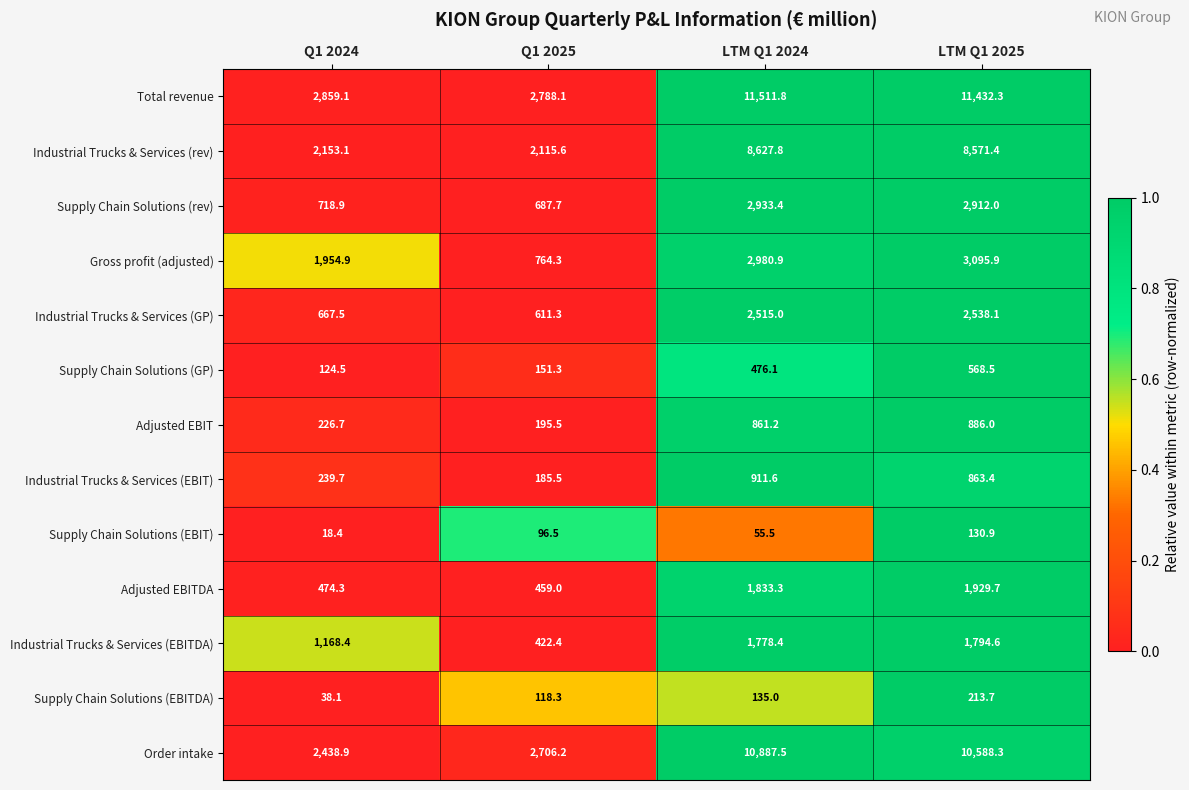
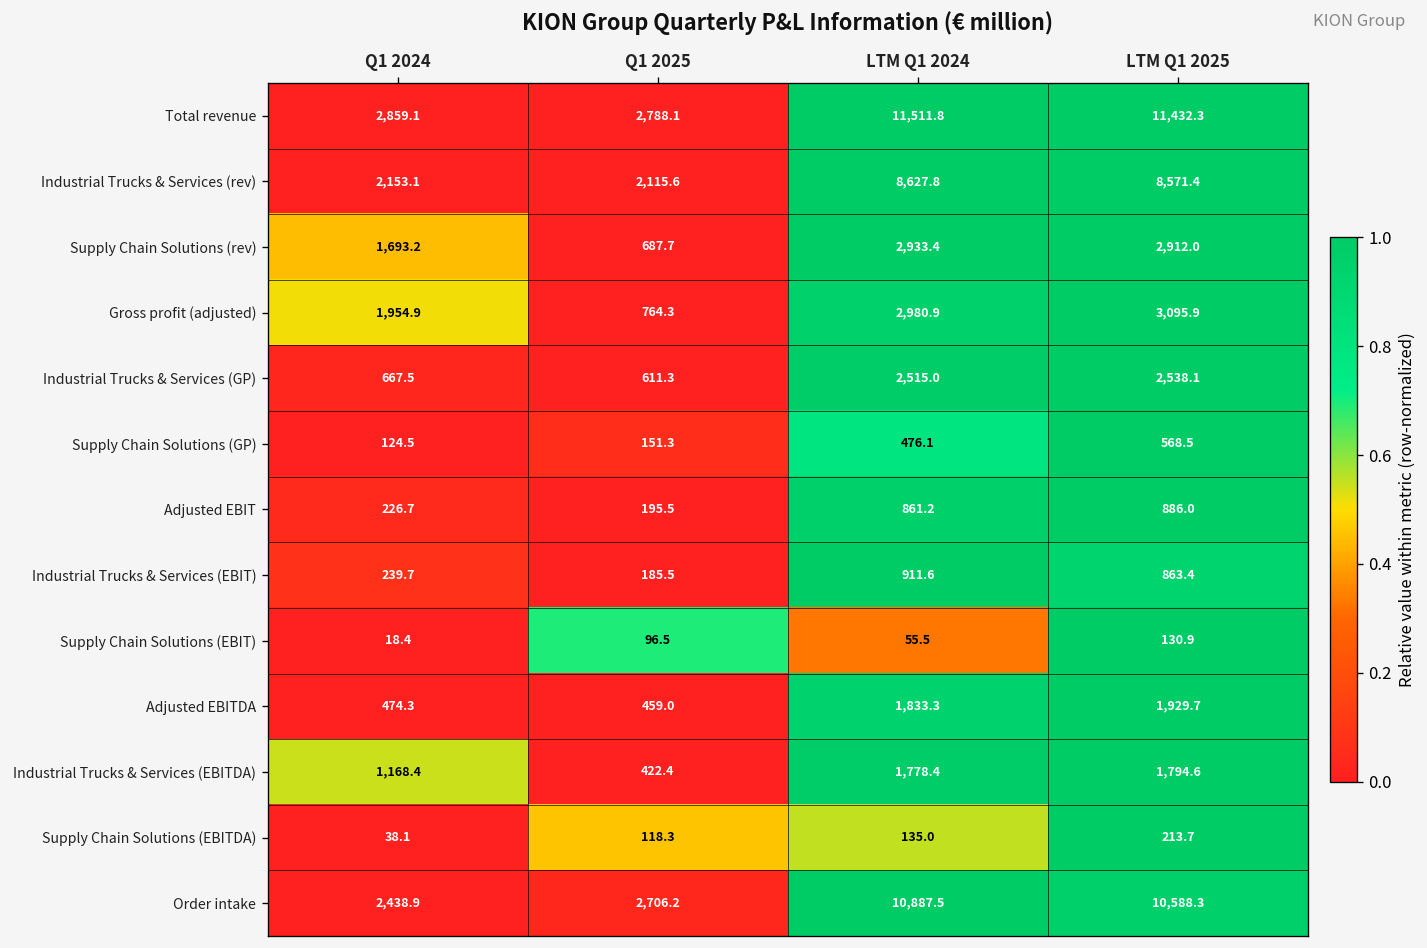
Supply Chain Solutions (rev), Q1 2024: 718.9 -> 1,693.2
